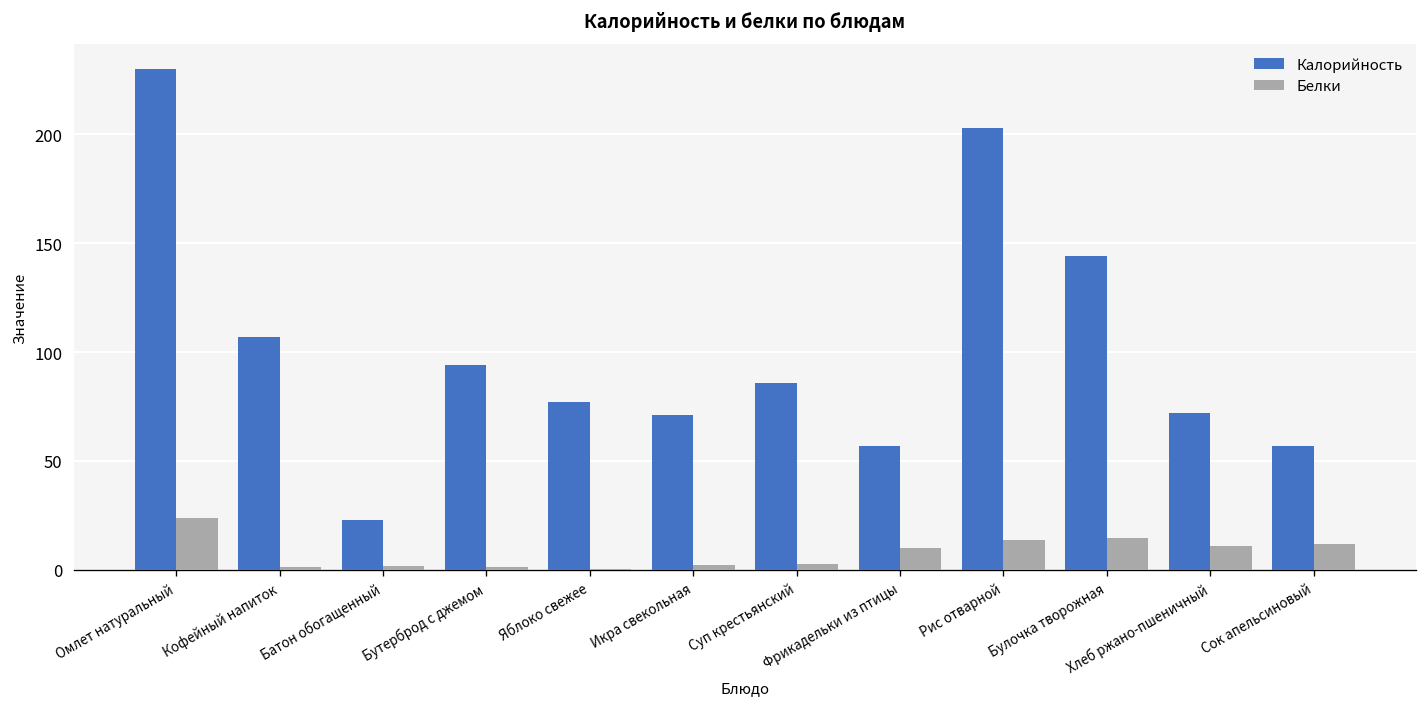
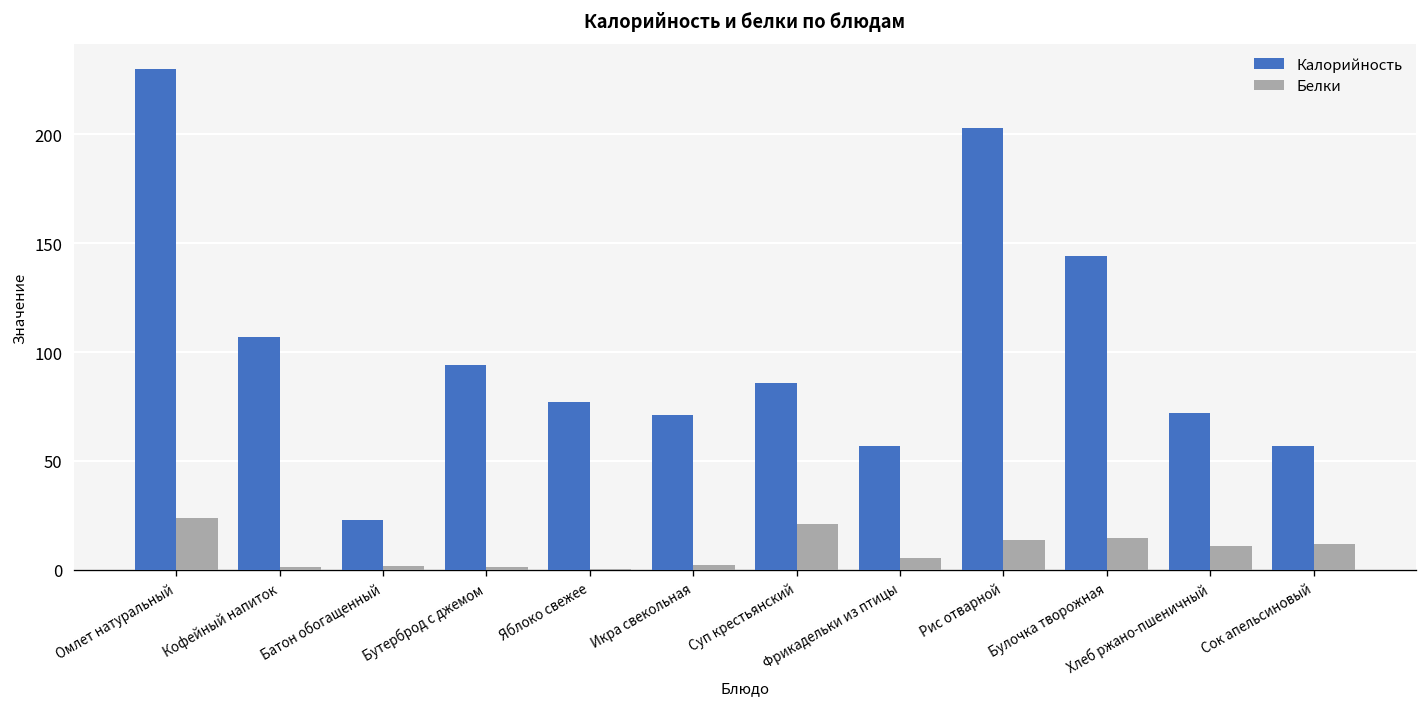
Белки, Суп крестьянский: 3 -> 21
Белки, Фрикадельки из птицы: 10 -> 6
